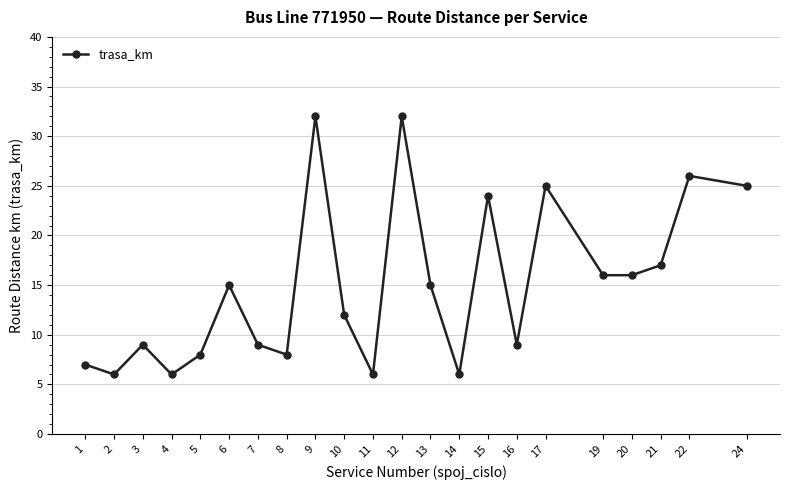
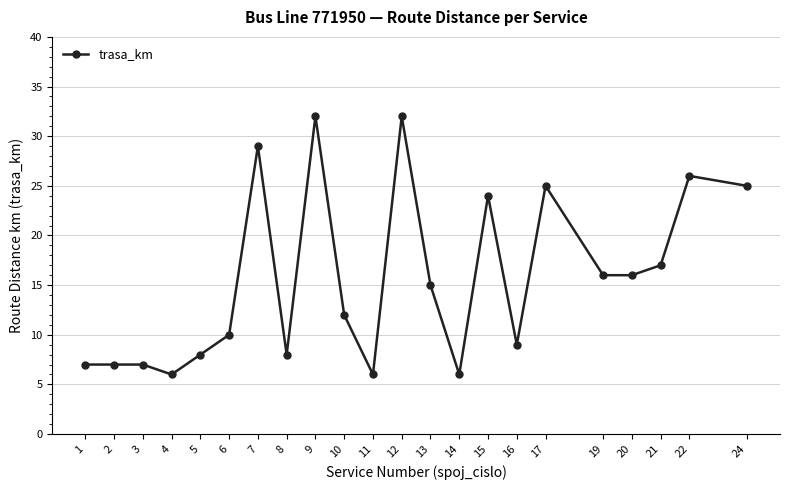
2: 6 -> 7
3: 9 -> 7
6: 15 -> 10
7: 9 -> 29
